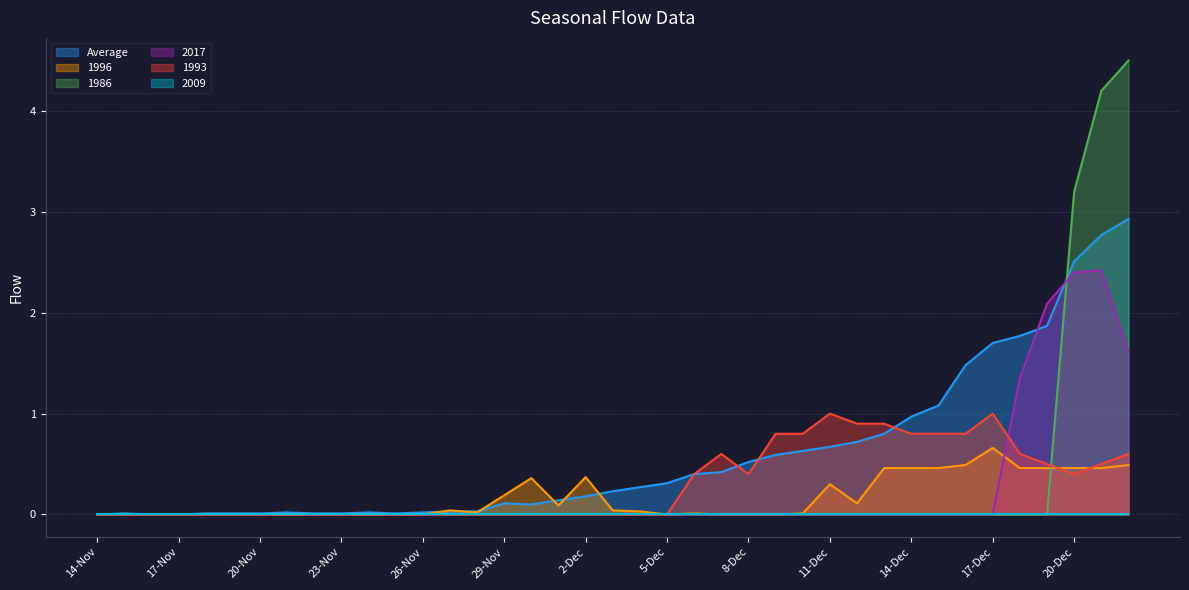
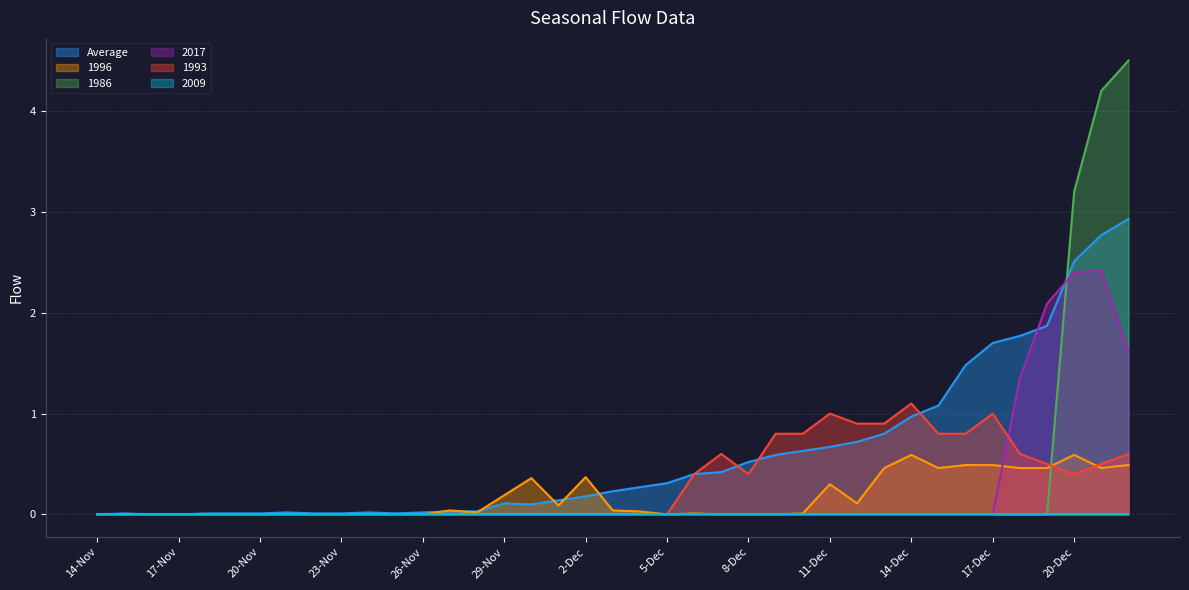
1996, 14-Dec: 0.46 -> 0.59
1993, 14-Dec: 0.8 -> 1.1
1996, 17-Dec: 0.66 -> 0.49
1996, 20-Dec: 0.46 -> 0.59
